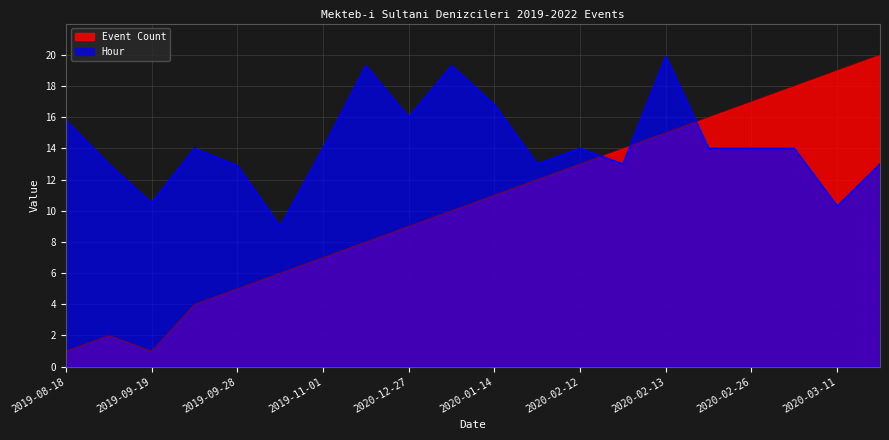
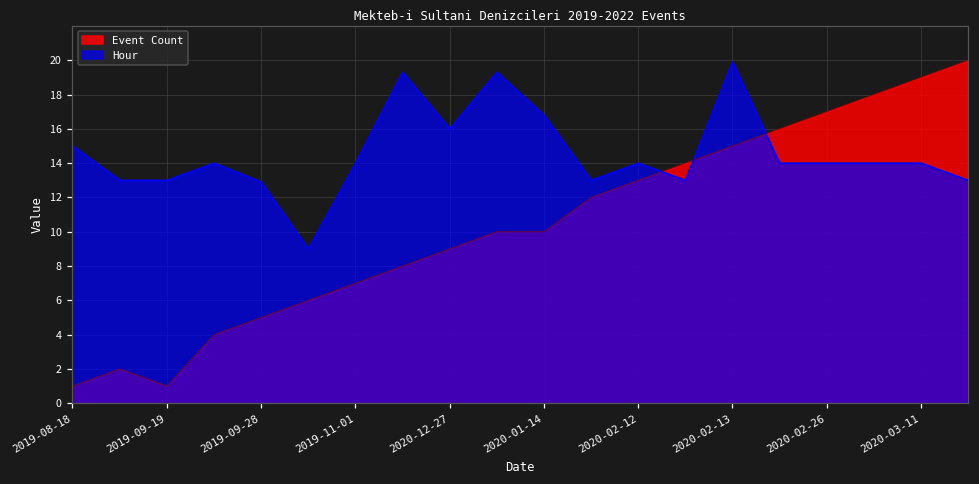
Hour, 2019-08-18: 15.8 -> 15.0
Hour, 2019-09-19: 10.5 -> 13.0
Event Count, 2020-01-14: 11 -> 10
Hour, 2020-03-11: 10.3 -> 14.0
